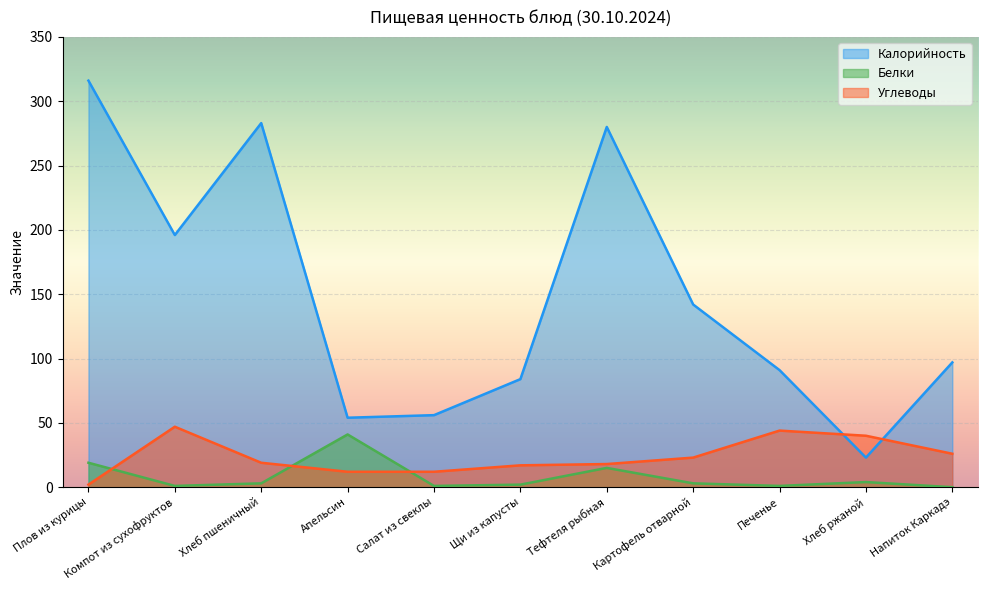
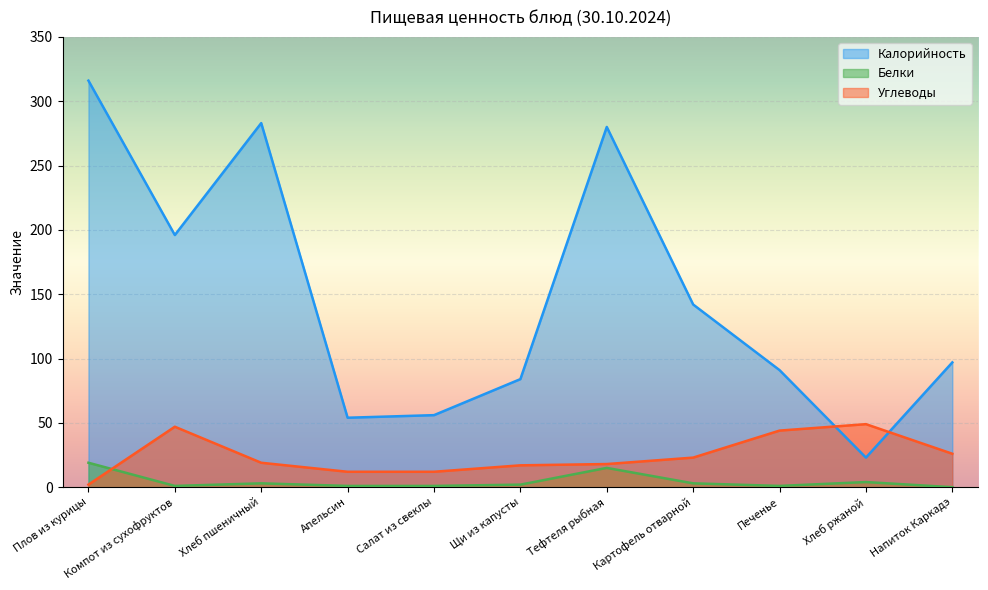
Белки, Апельсин: 41 -> 1
Углеводы, Хлеб ржаной: 40 -> 49
